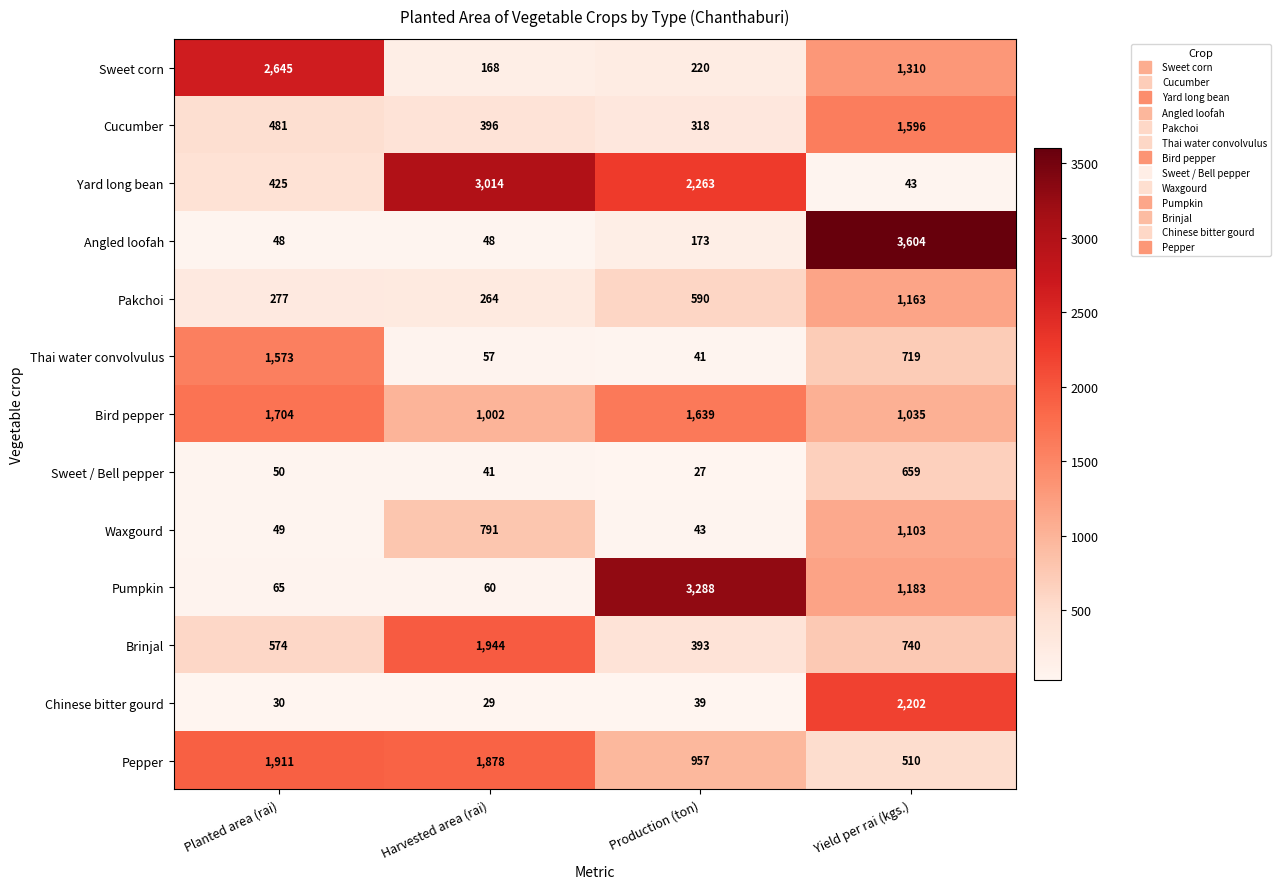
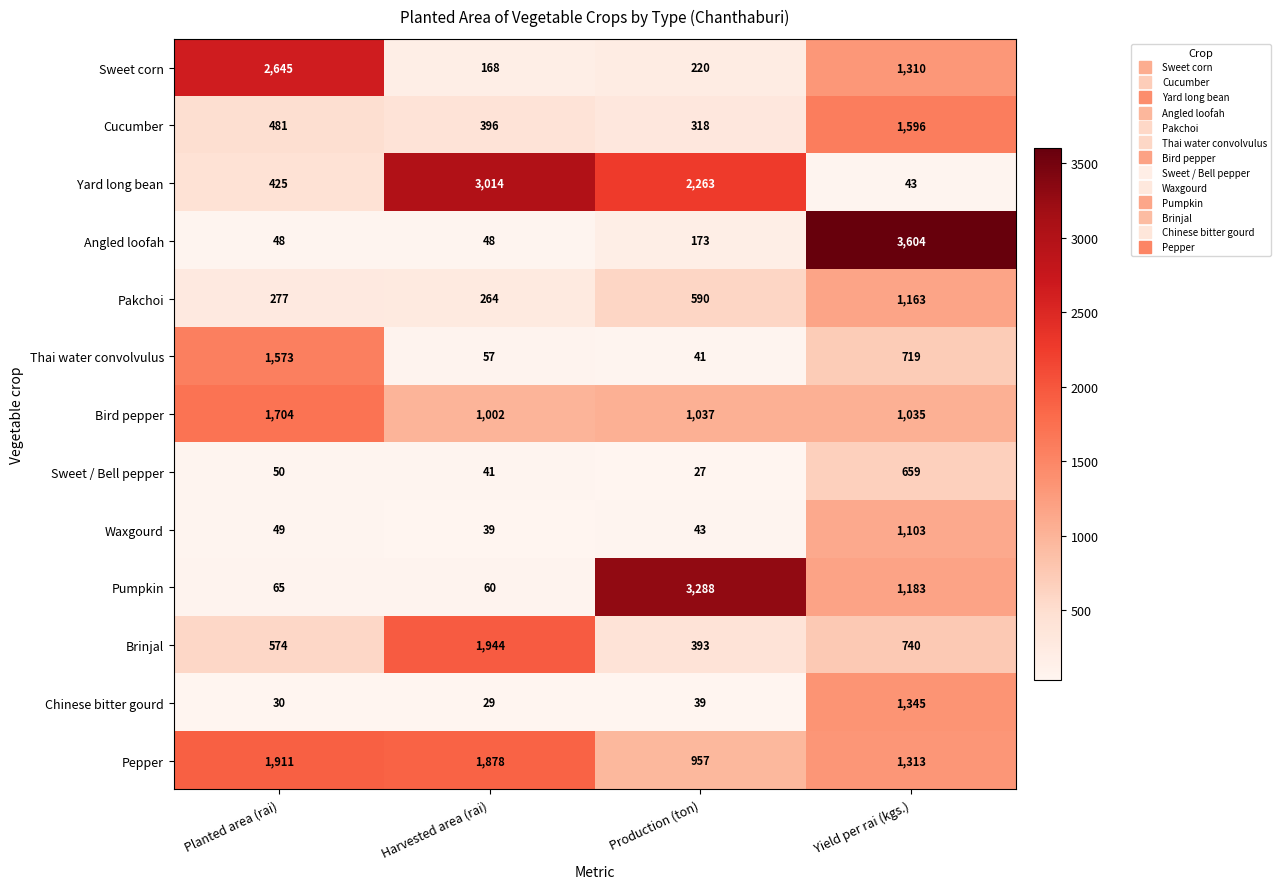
Bird pepper, Production (ton): 1,639 -> 1,037
Waxgourd, Harvested area (rai): 791 -> 39
Chinese bitter gourd, Yield per rai (kgs.): 2,202 -> 1,345
Pepper, Yield per rai (kgs.): 510 -> 1,313
